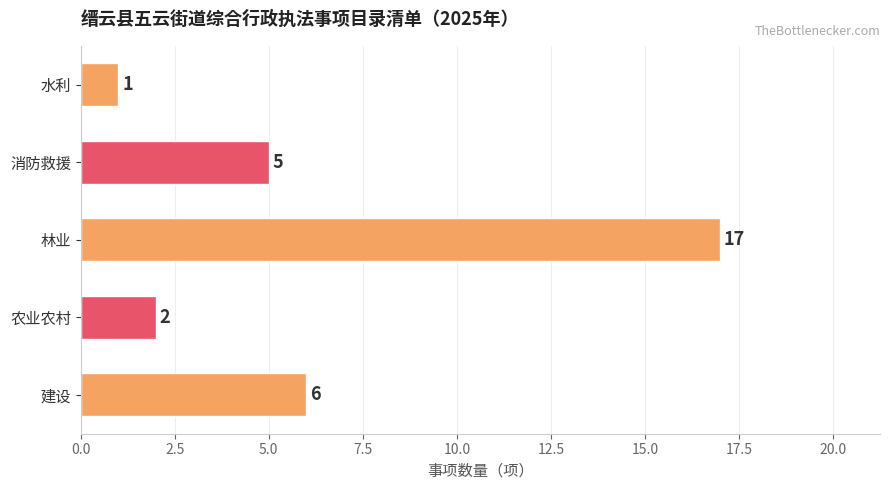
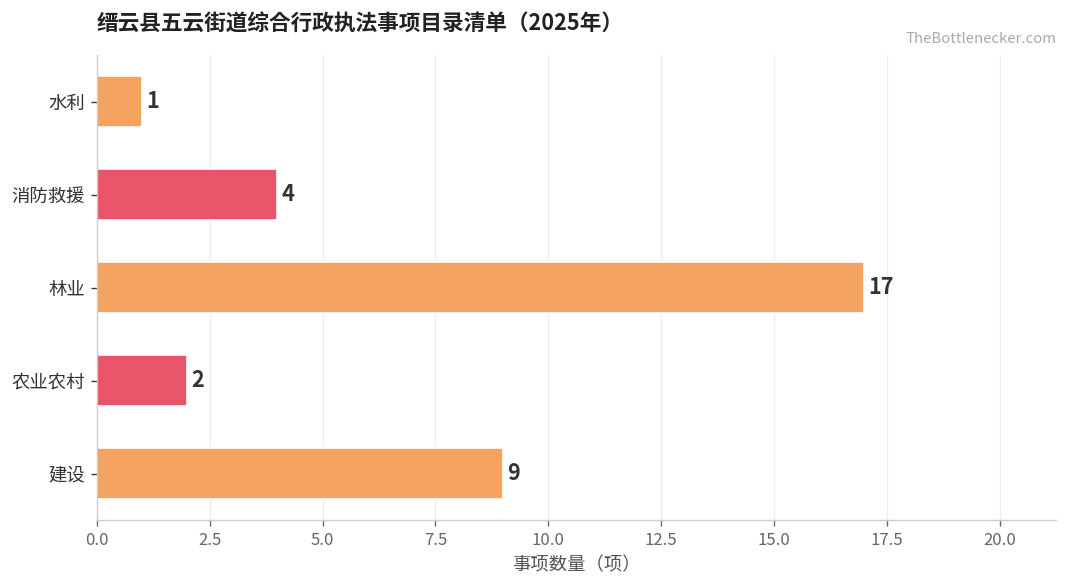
消防救援: 5 -> 4
建设: 6 -> 9
